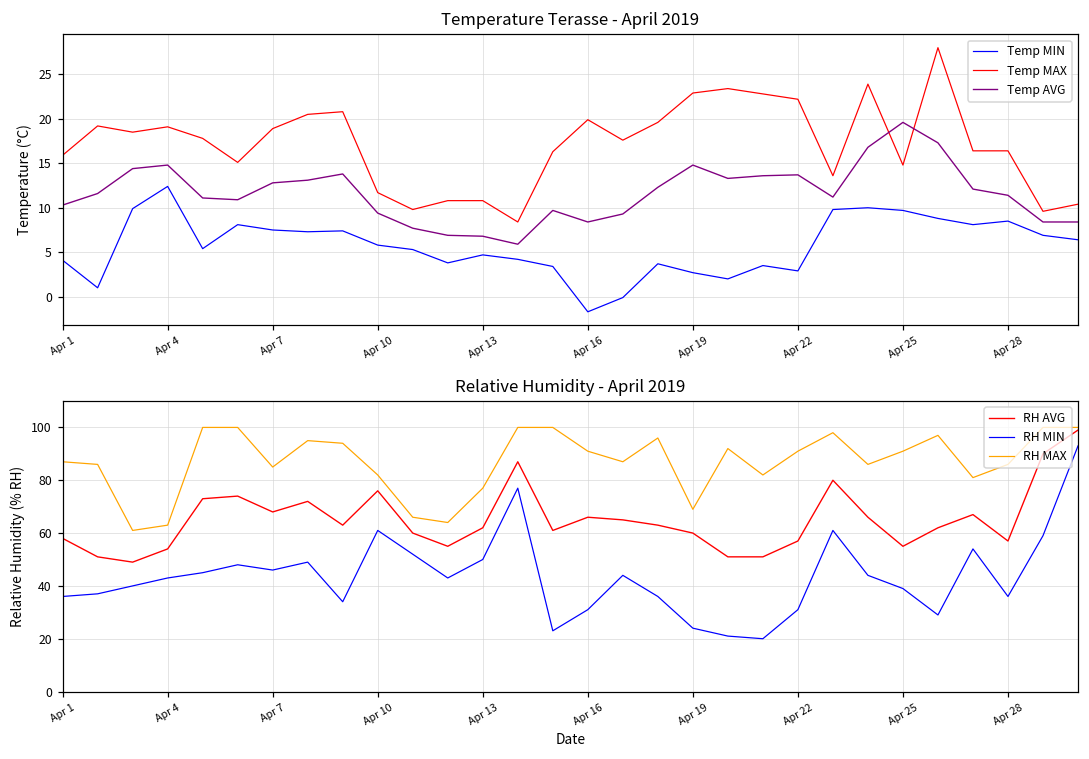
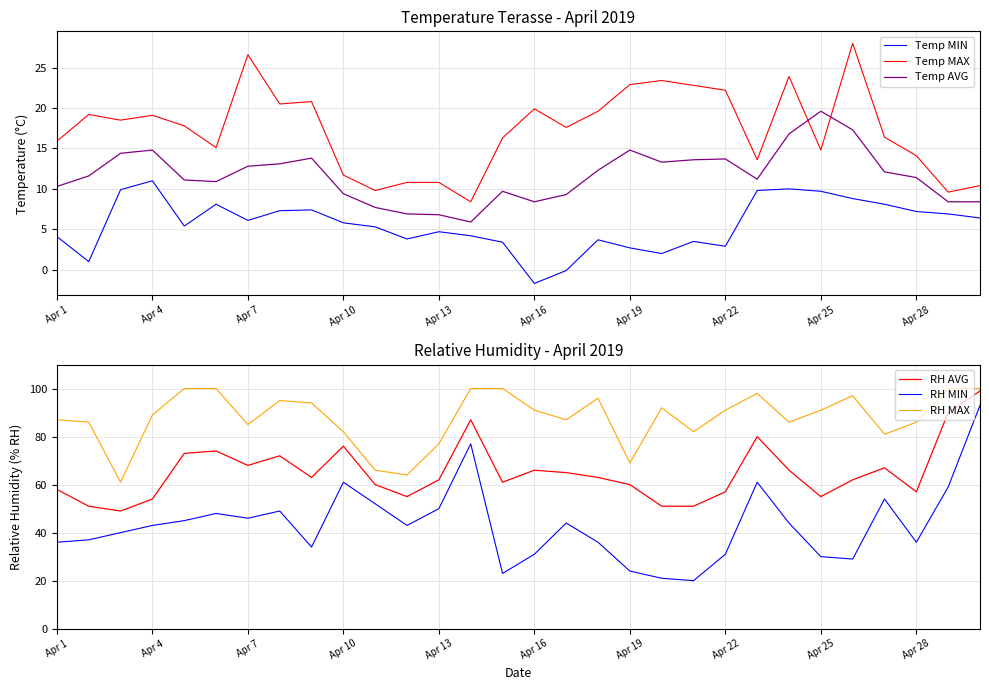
Temperature Terasse - April 2019, Temp MIN, Apr 4: 12 -> 11
Temperature Terasse - April 2019, Temp MIN, Apr 7: 8 -> 6
Temperature Terasse - April 2019, Temp MAX, Apr 7: 19 -> 27
Temperature Terasse - April 2019, Temp MIN, Apr 28: 9 -> 7
Temperature Terasse - April 2019, Temp MAX, Apr 28: 16 -> 14
Relative Humidity - April 2019, RH MAX, Apr 4: 63 -> 89
Relative Humidity - April 2019, RH MIN, Apr 25: 39 -> 30
